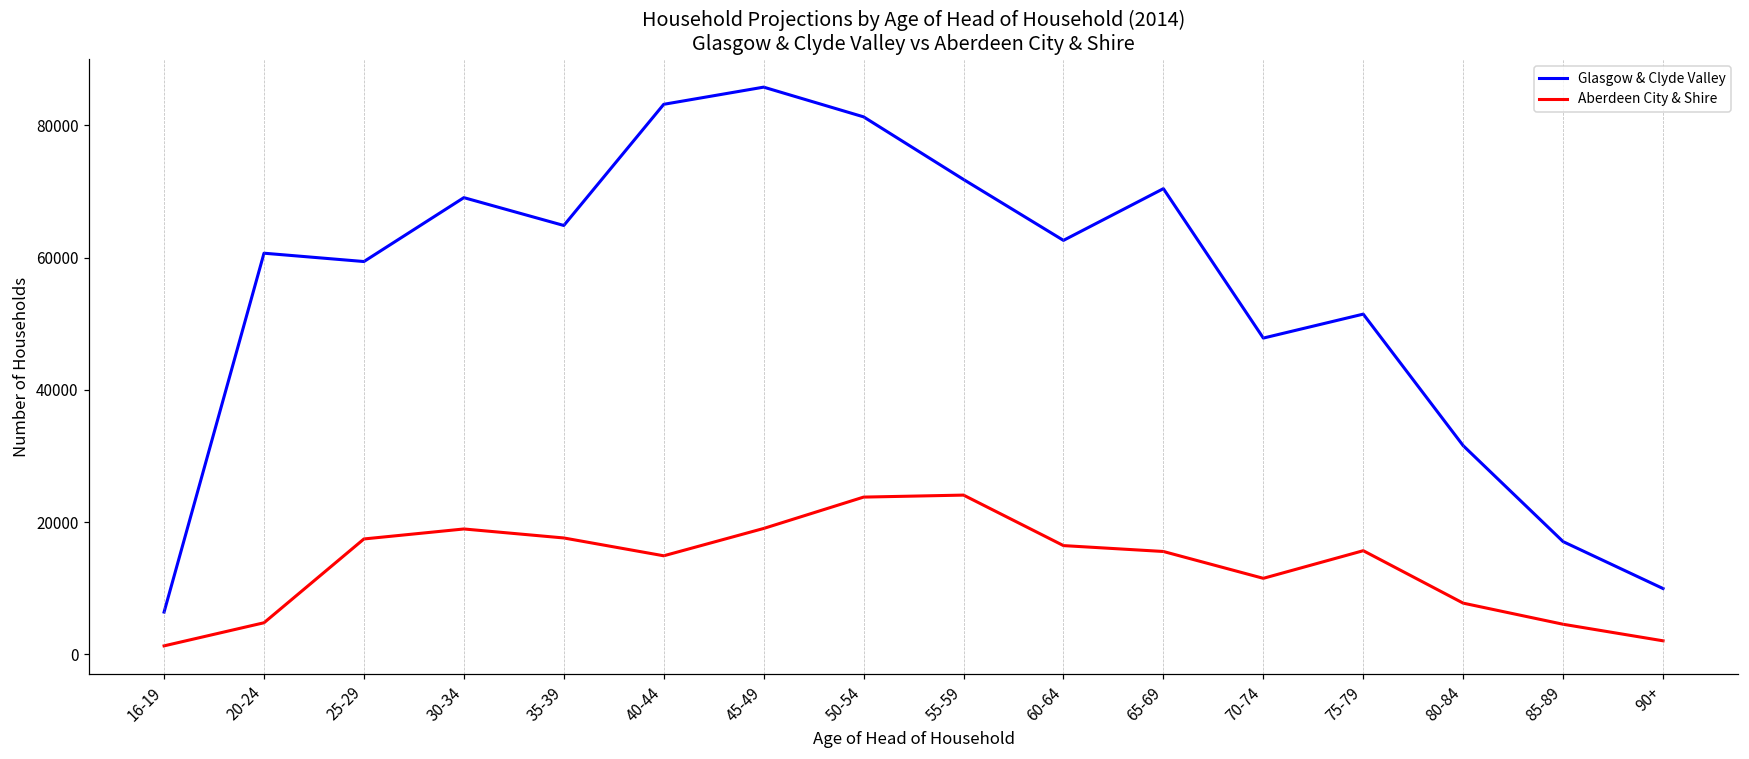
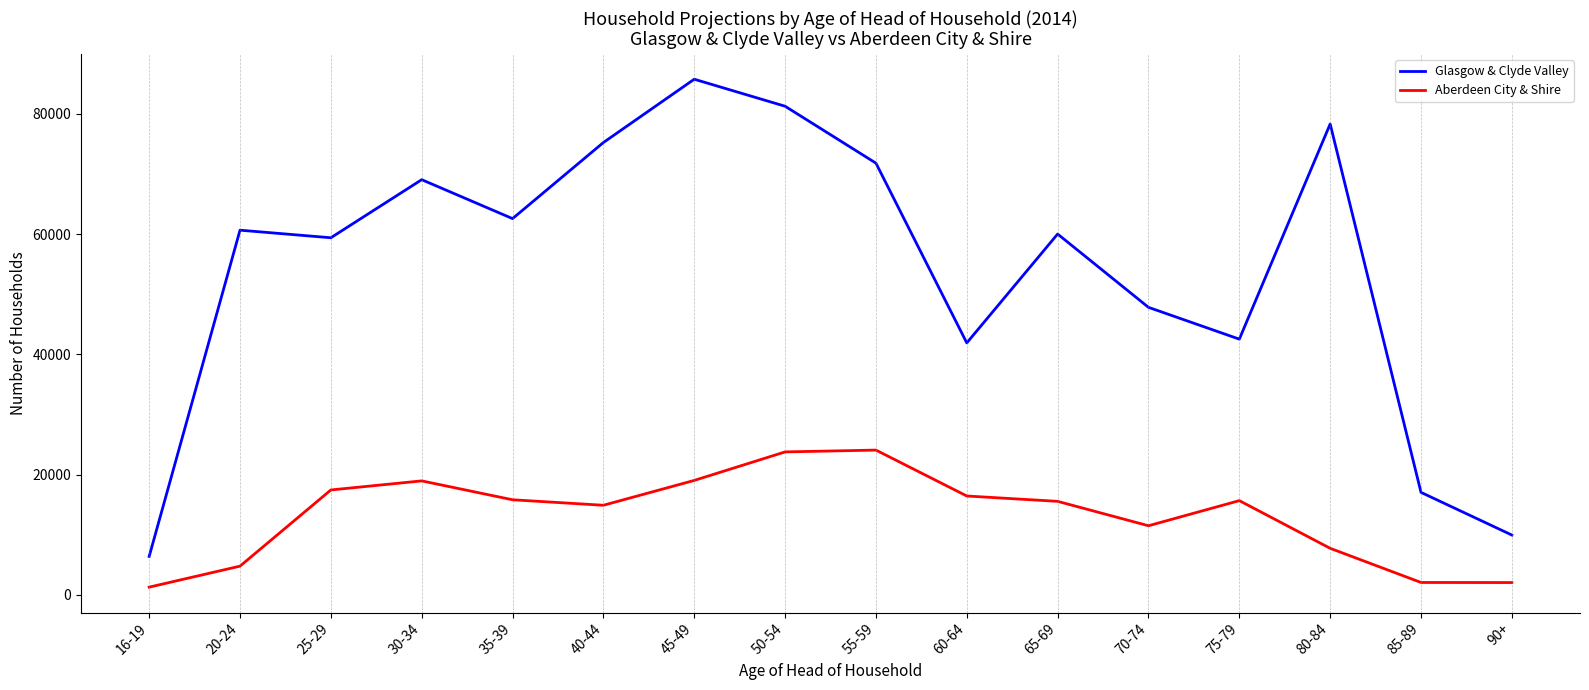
Glasgow & Clyde Valley, 35-39: 65000 -> 63000
Aberdeen City & Shire, 35-39: 18000 -> 16000
Glasgow & Clyde Valley, 40-44: 83000 -> 75000
Glasgow & Clyde Valley, 60-64: 63000 -> 42000
Glasgow & Clyde Valley, 65-69: 70000 -> 60000
Glasgow & Clyde Valley, 75-79: 51000 -> 43000
Glasgow & Clyde Valley, 80-84: 32000 -> 78000
Aberdeen City & Shire, 85-89: 5000 -> 2000
